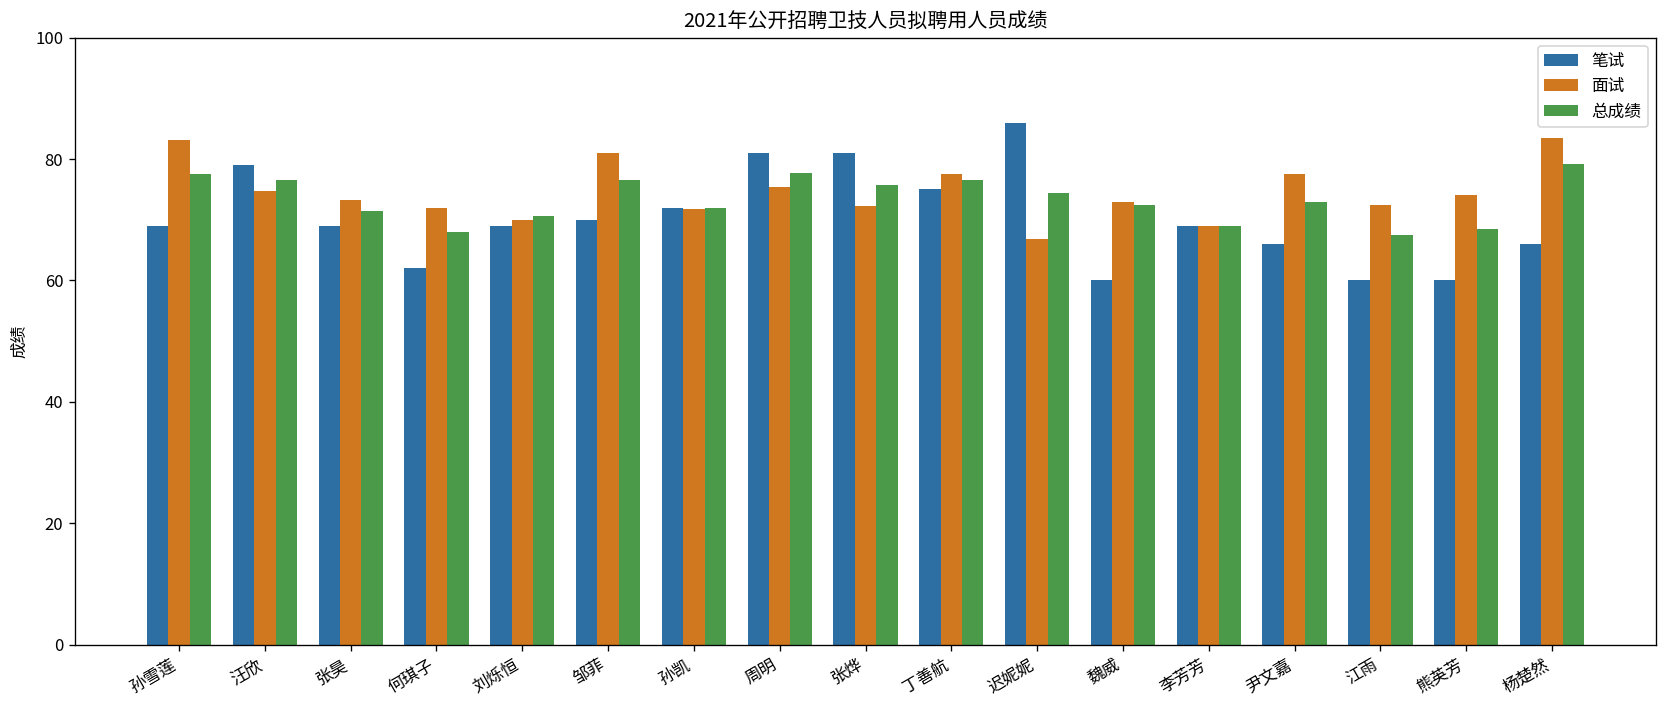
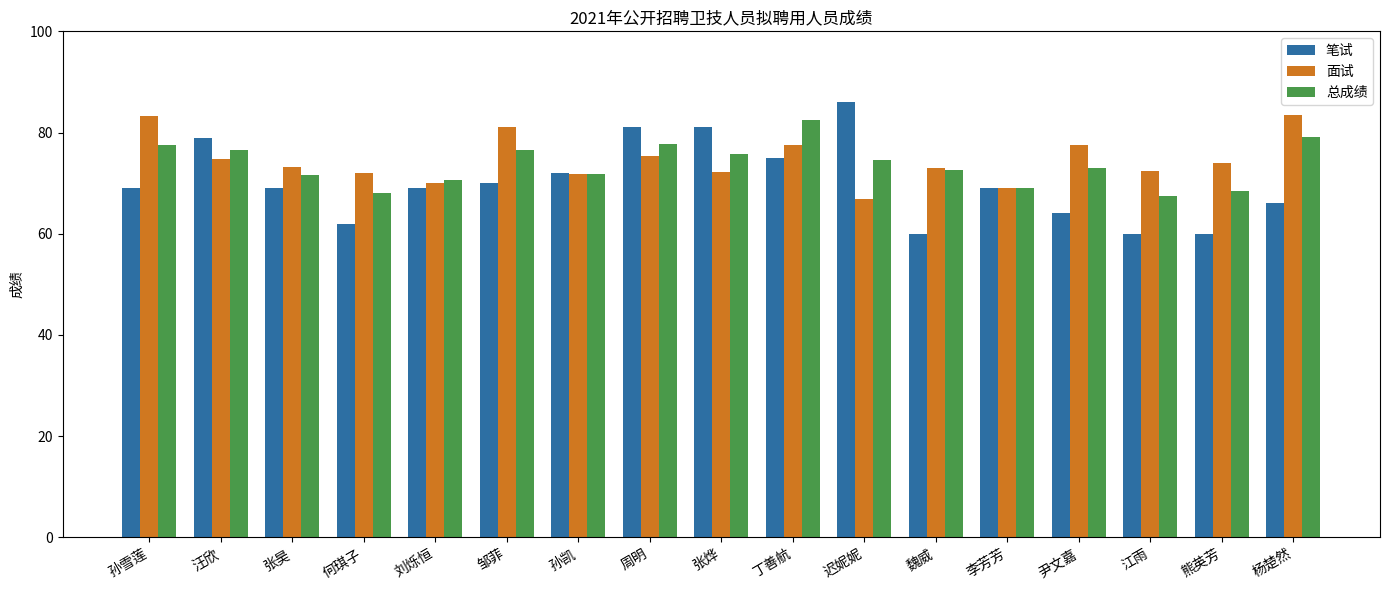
总成绩, 丁善航: 77 -> 82
笔试, 尹文嘉: 66 -> 64
